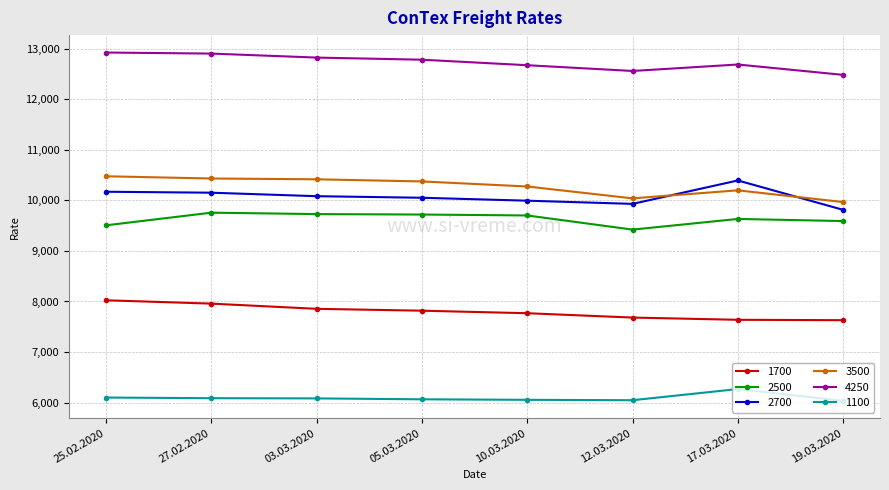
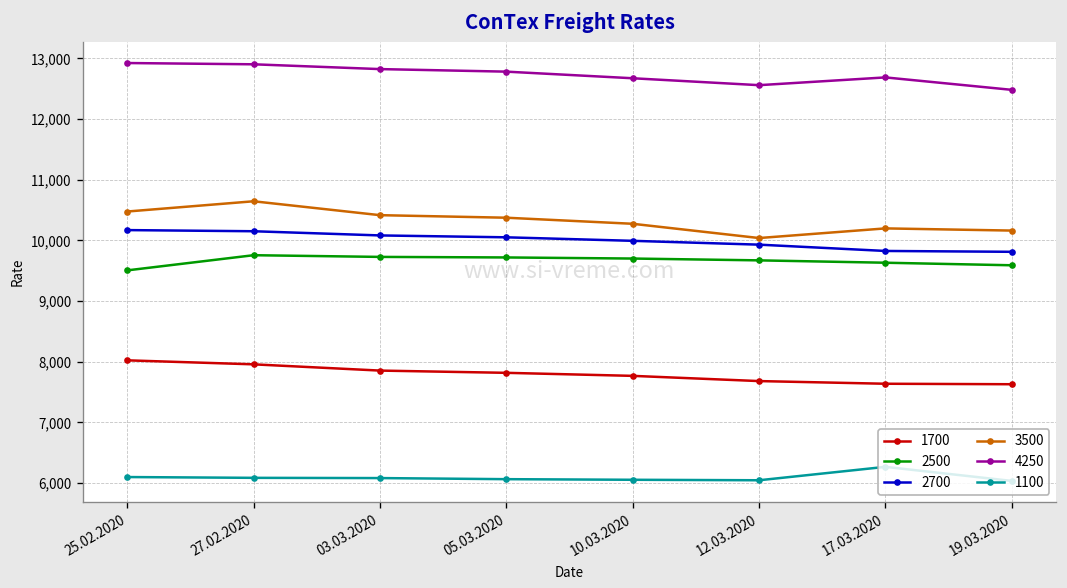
3500, 27.02.2020: 10,400 -> 10,600
2500, 12.03.2020: 9,400 -> 9,700
2700, 17.03.2020: 10,400 -> 9,800
3500, 19.03.2020: 10,000 -> 10,200
